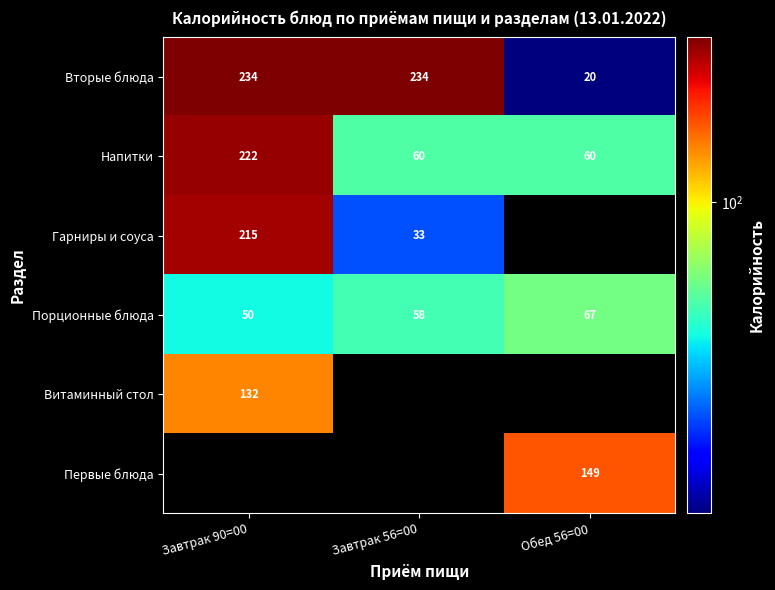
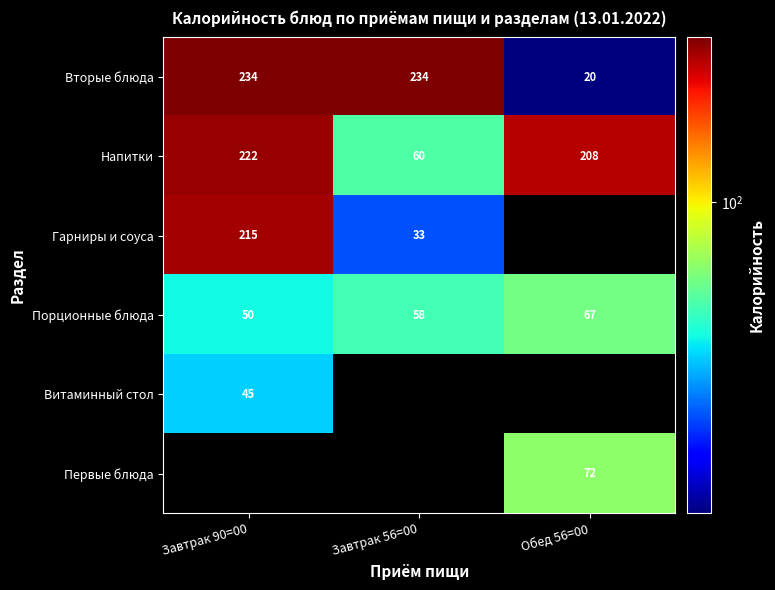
Напитки, Обед 56=00: 60 -> 208
Витаминный стол, Завтрак 90=00: 132 -> 45
Первые блюда, Обед 56=00: 149 -> 72
